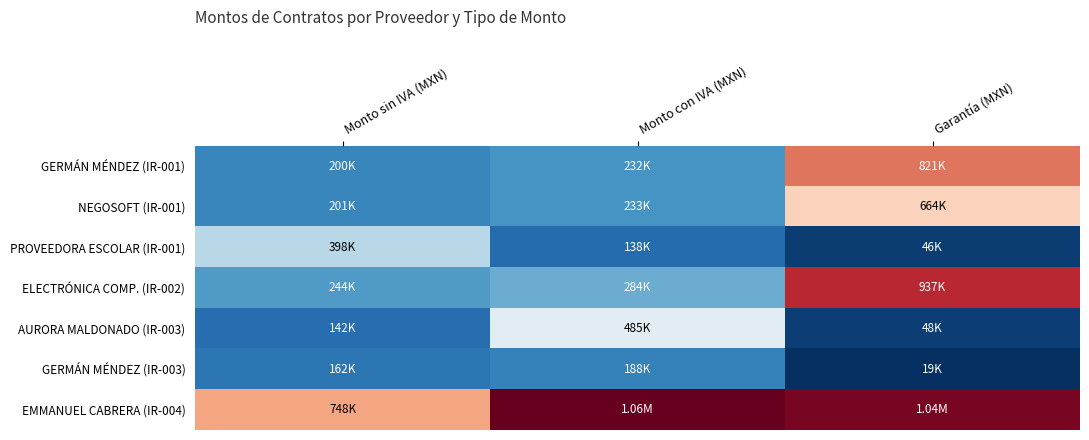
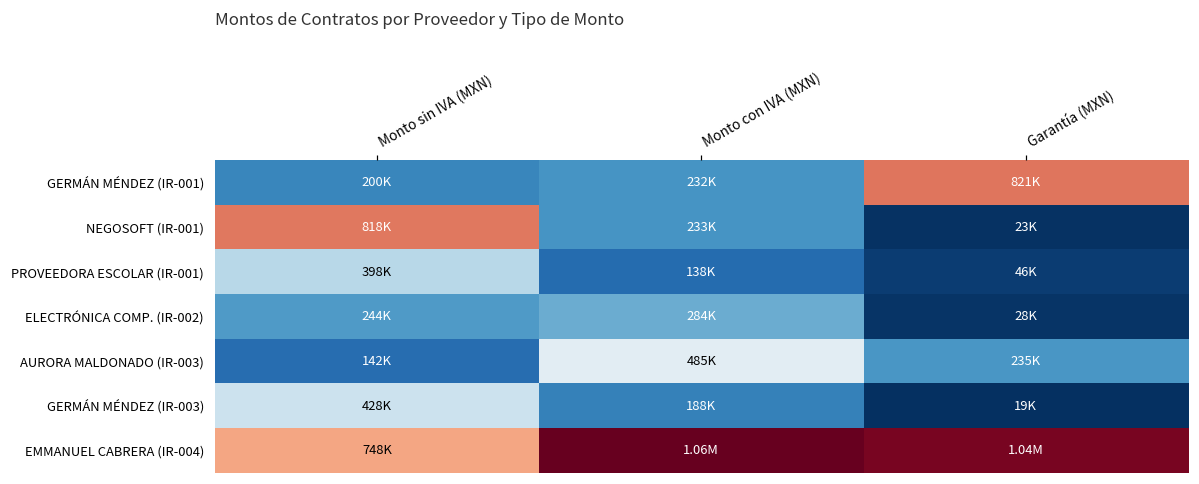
NEGOSOFT (IR-001), Monto sin IVA (MXN): 201K -> 818K
NEGOSOFT (IR-001), Garantía (MXN): 664K -> 23K
ELECTRÓNICA COMP. (IR-002), Garantía (MXN): 937K -> 28K
AURORA MALDONADO (IR-003), Garantía (MXN): 48K -> 235K
GERMÁN MÉNDEZ (IR-003), Monto sin IVA (MXN): 162K -> 428K
